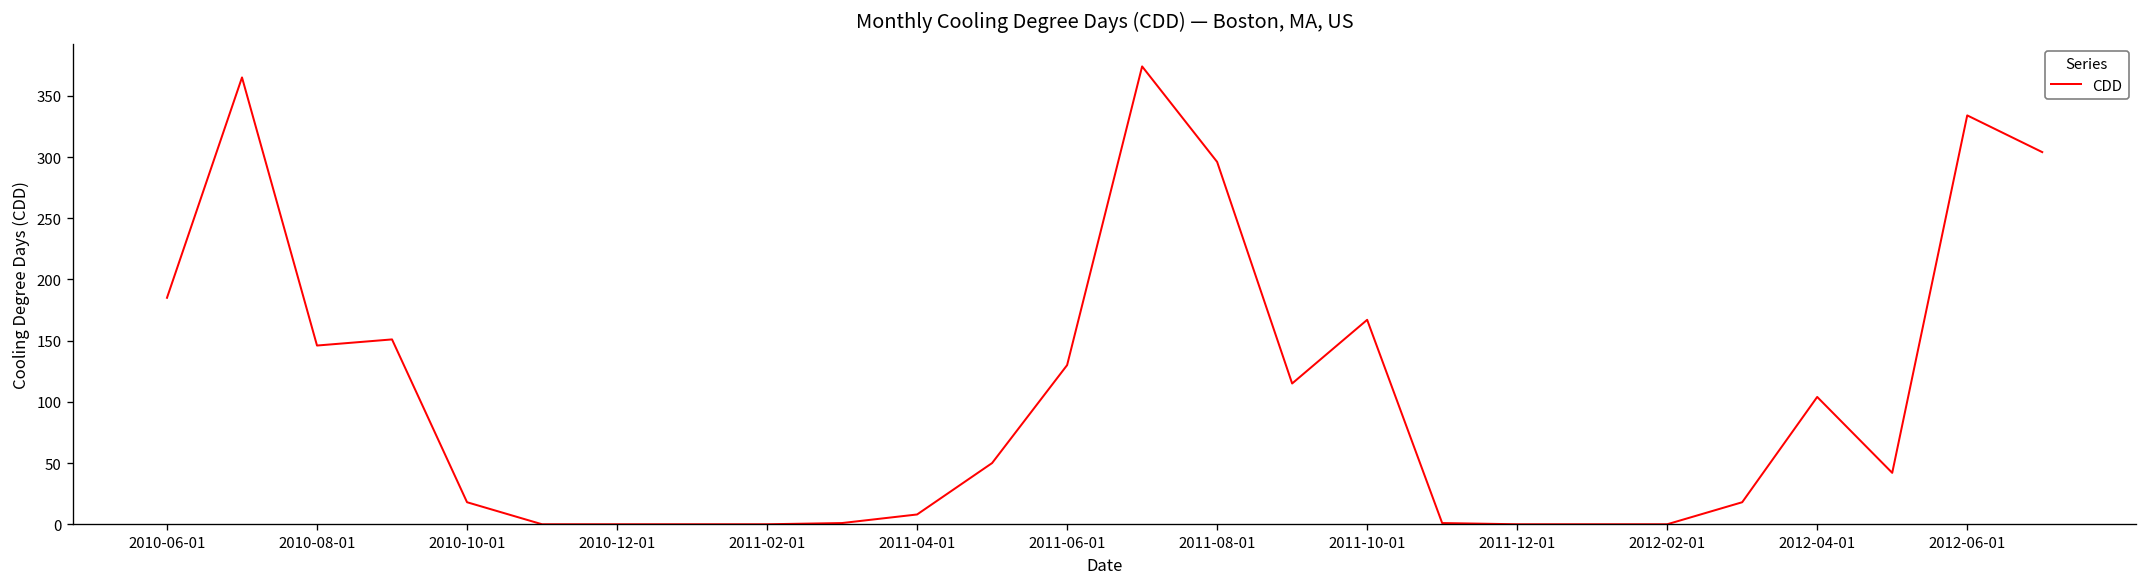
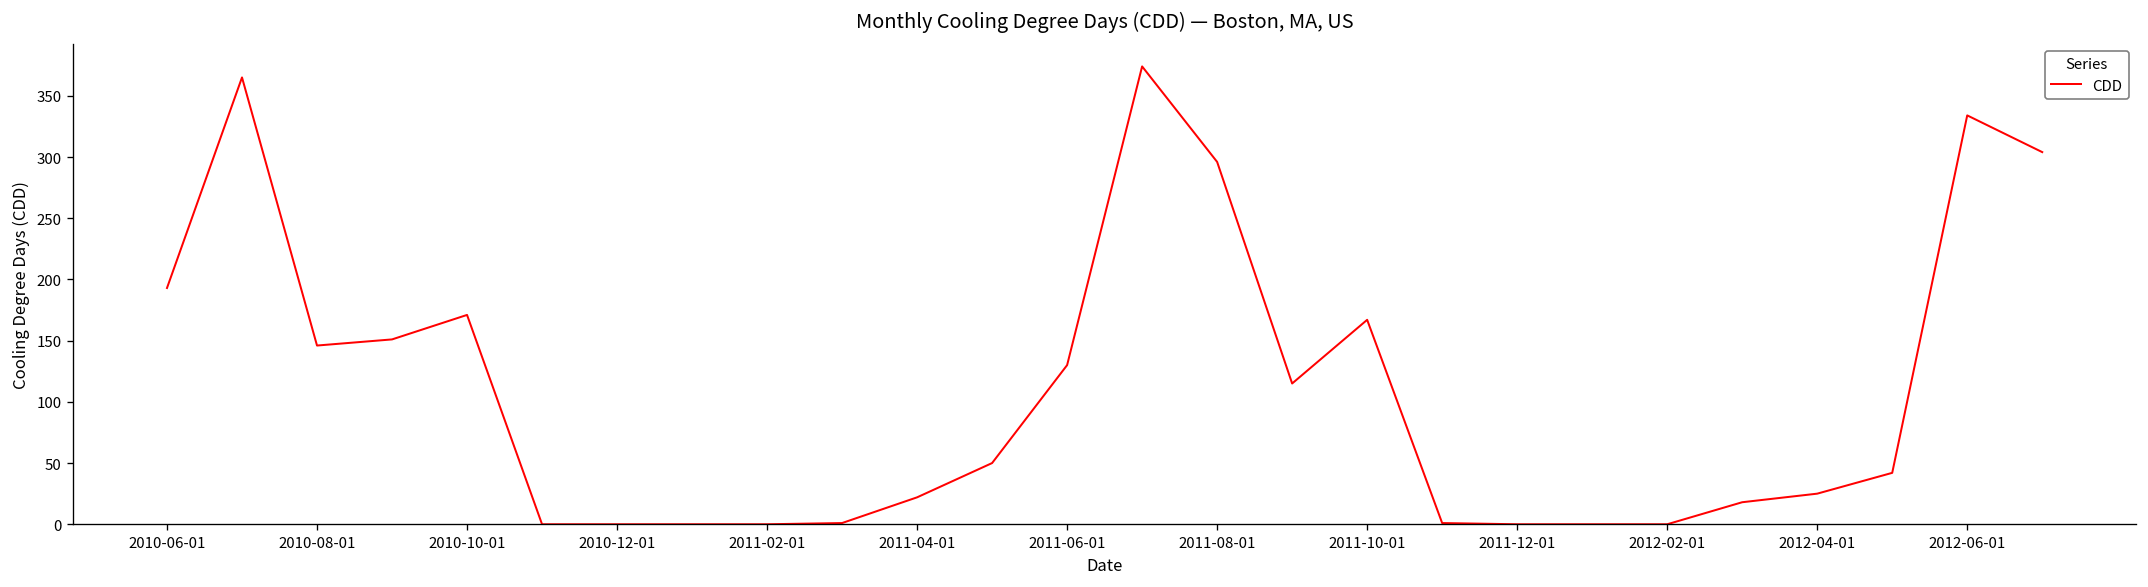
2010-06-01: 185 -> 193
2010-10-01: 18 -> 171
2011-04-01: 8 -> 22
2012-04-01: 104 -> 25
